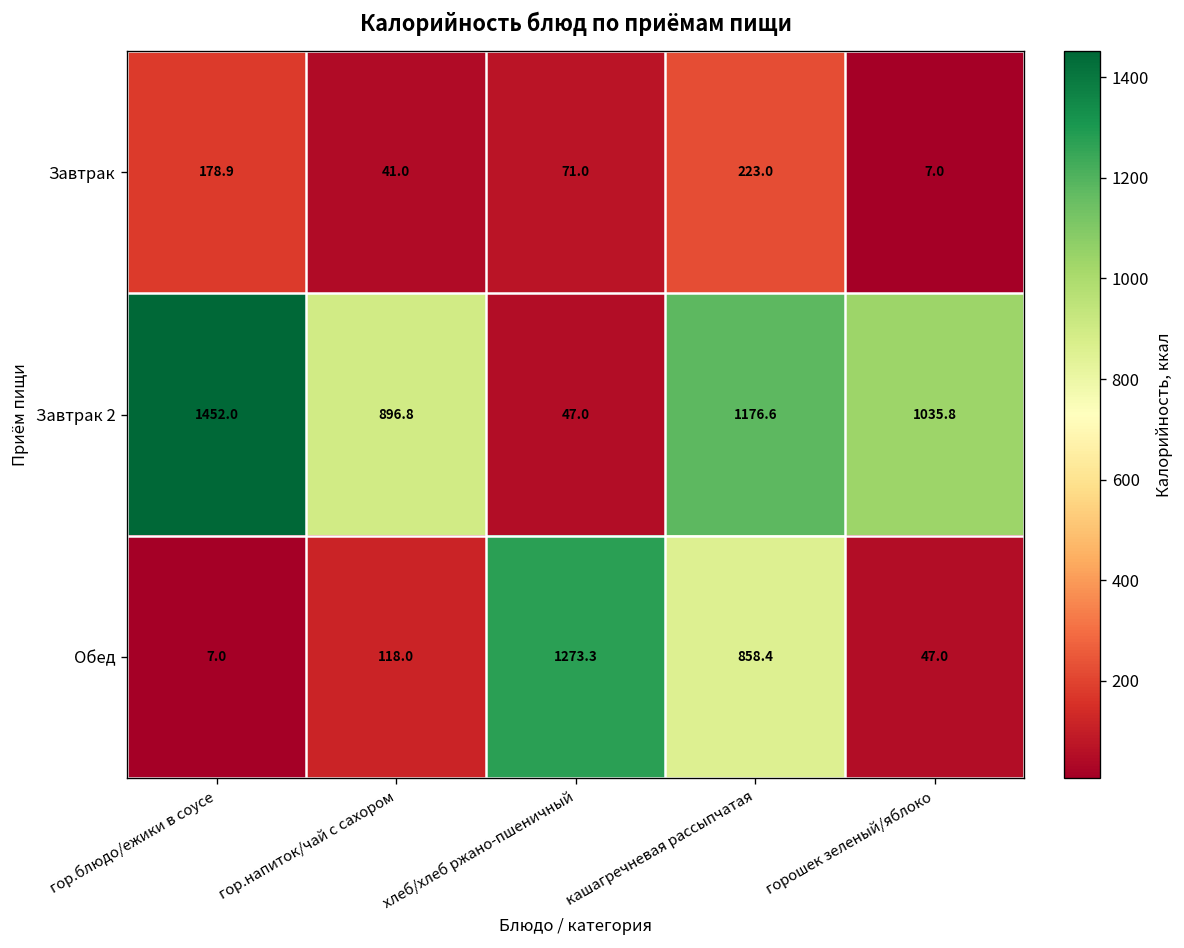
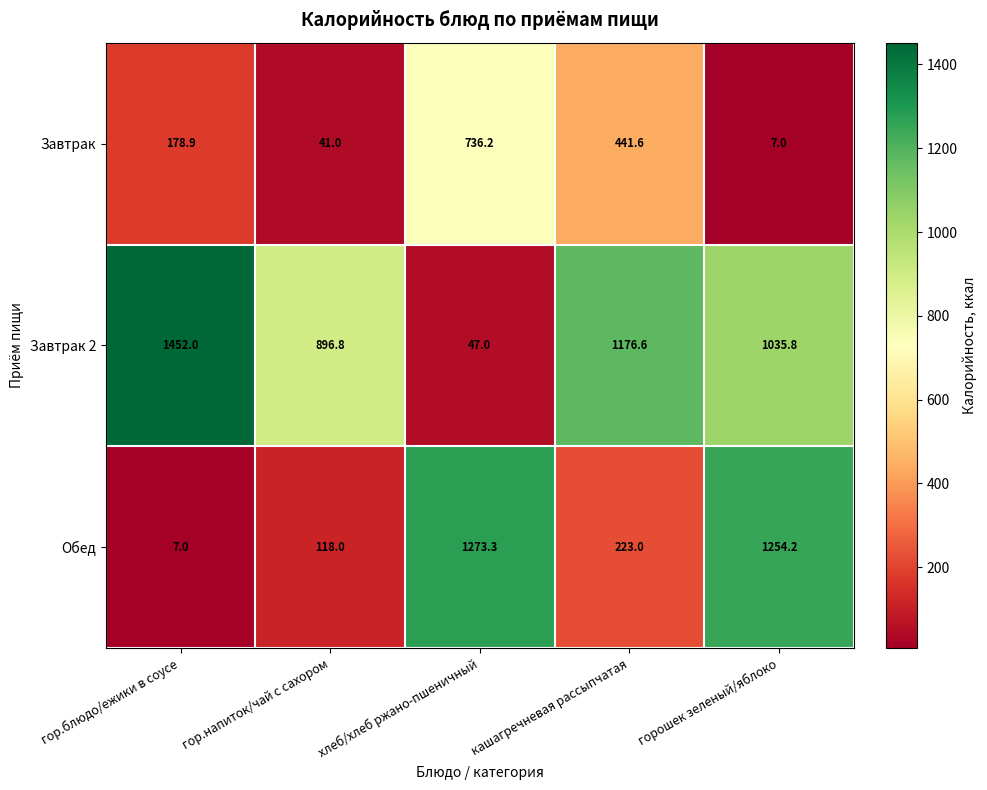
Завтрак, хлеб/хлеб ржано-пшеничный: 71.0 -> 736.2
Завтрак, кашагречневая рассыпчатая: 223.0 -> 441.6
Обед, кашагречневая рассыпчатая: 858.4 -> 223.0
Обед, горошек зеленый/яблоко: 47.0 -> 1254.2
